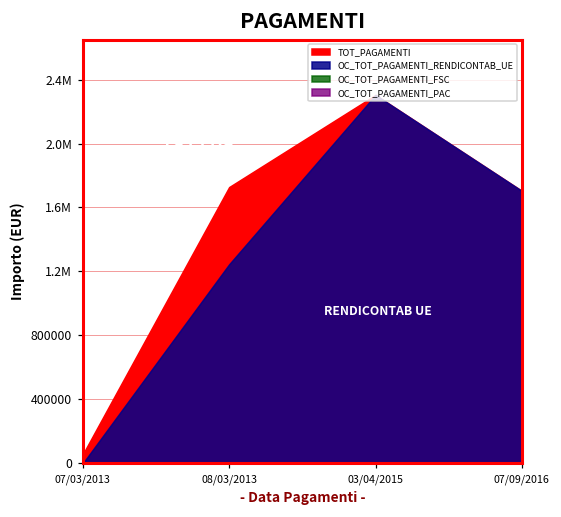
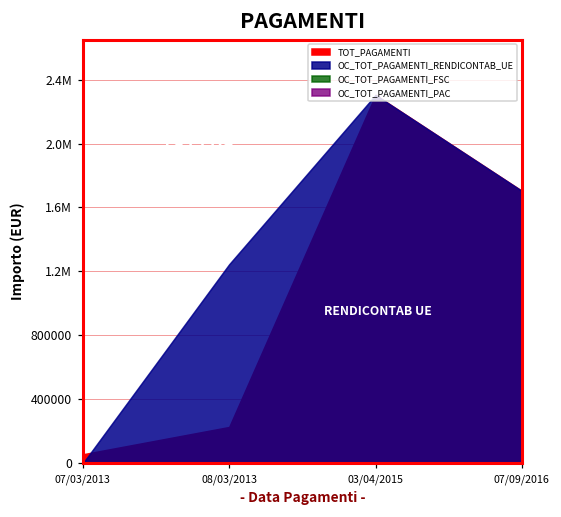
TOT_PAGAMENTI, 08/03/2013: 1730000 -> 230000
